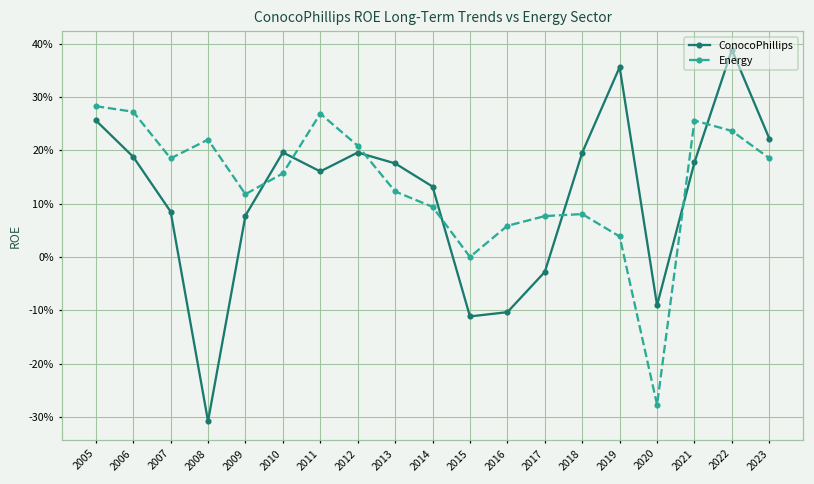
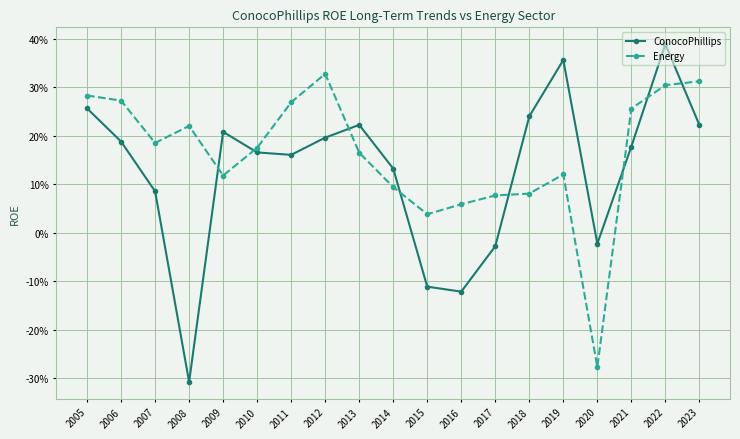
ConocoPhillips, 2009: 8% -> 21%
ConocoPhillips, 2010: 20% -> 17%
Energy, 2010: 16% -> 18%
Energy, 2012: 21% -> 33%
ConocoPhillips, 2013: 18% -> 22%
Energy, 2013: 12% -> 17%
Energy, 2015: 0% -> 4%
ConocoPhillips, 2016: -10% -> -12%
ConocoPhillips, 2018: 20% -> 24%
Energy, 2019: 4% -> 12%
ConocoPhillips, 2020: -9% -> -2%
Energy, 2022: 24% -> 30%
Energy, 2023: 19% -> 31%
